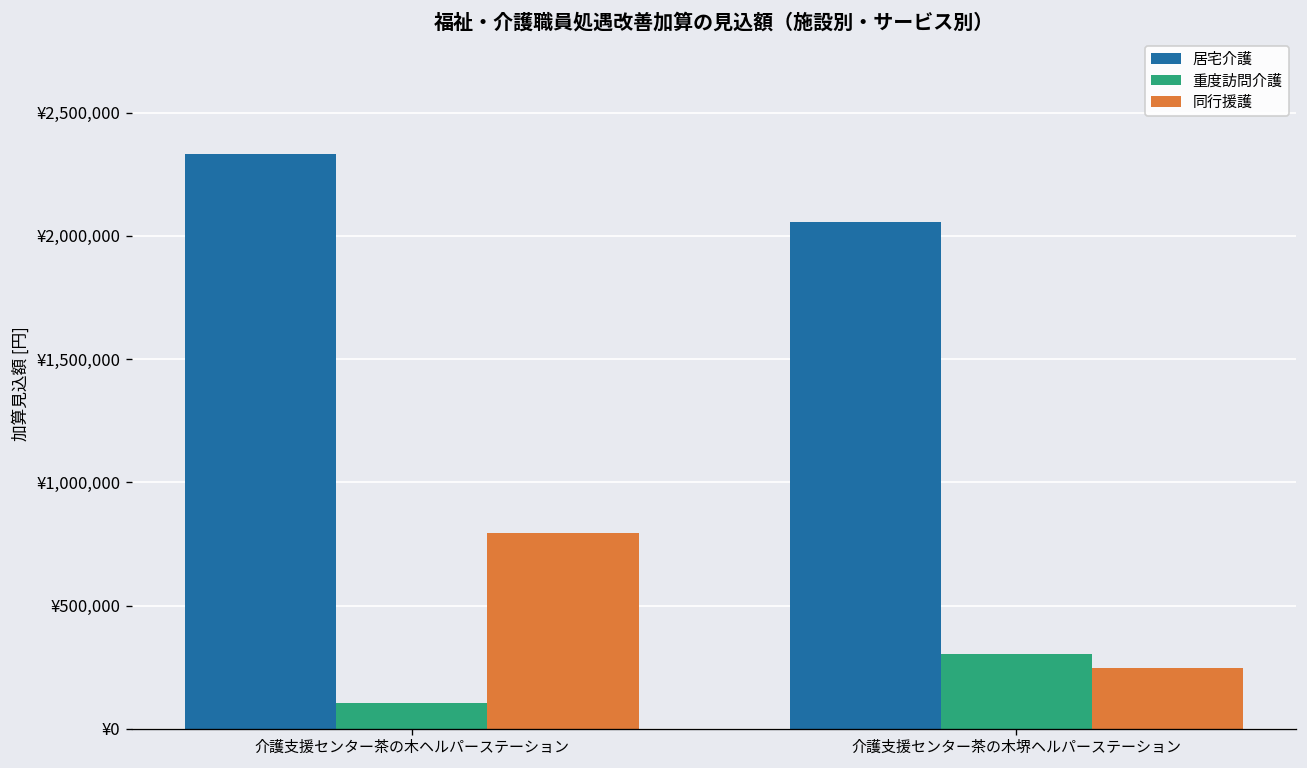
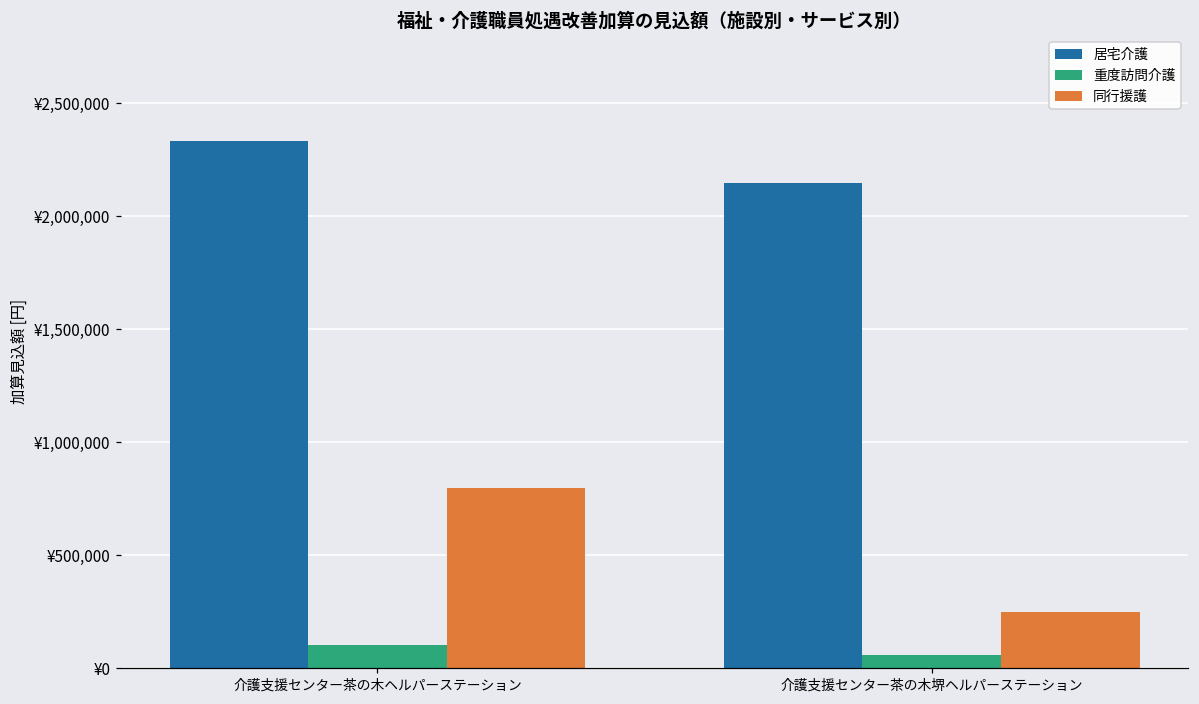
居宅介護, 介護支援センター茶の木堺ヘルパーステーション: ¥2,060,000 -> ¥2,150,000
重度訪問介護, 介護支援センター茶の木堺ヘルパーステーション: ¥300,000 -> ¥60,000
